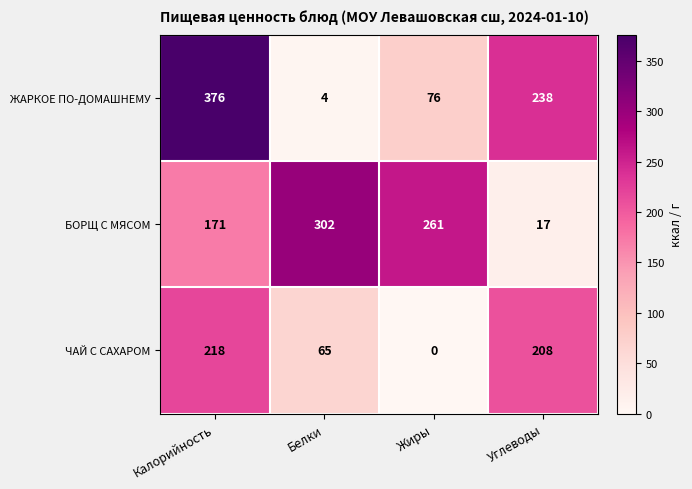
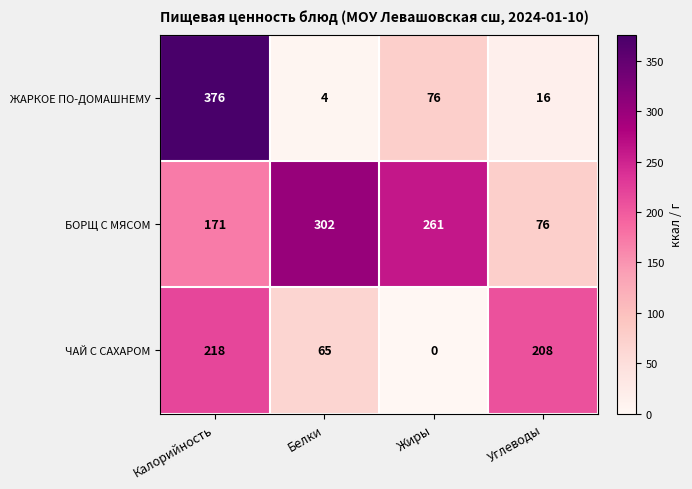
ЖАРКОЕ ПО-ДОМАШНЕМУ, Углеводы: 238 -> 16
БОРЩ С МЯСОМ, Углеводы: 17 -> 76
